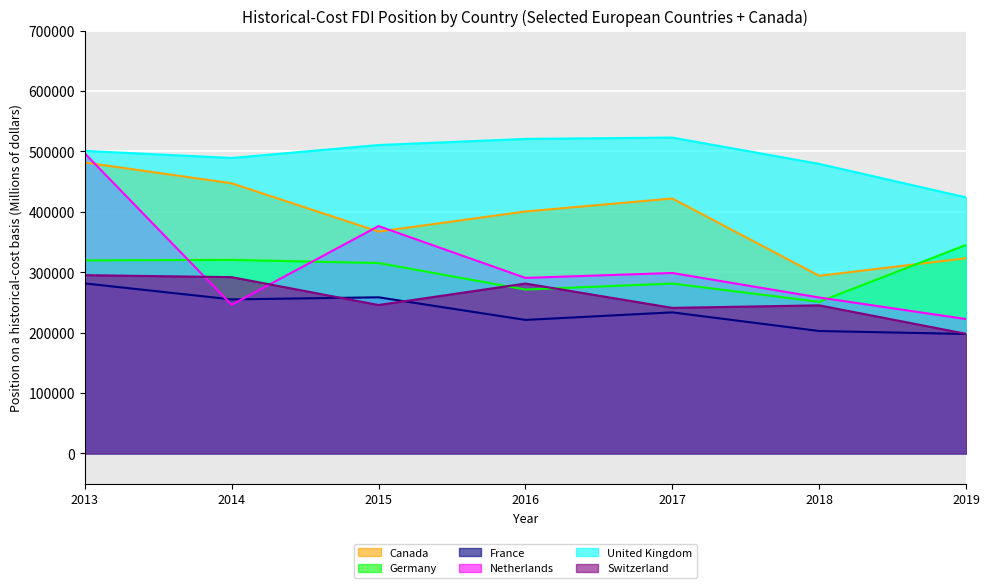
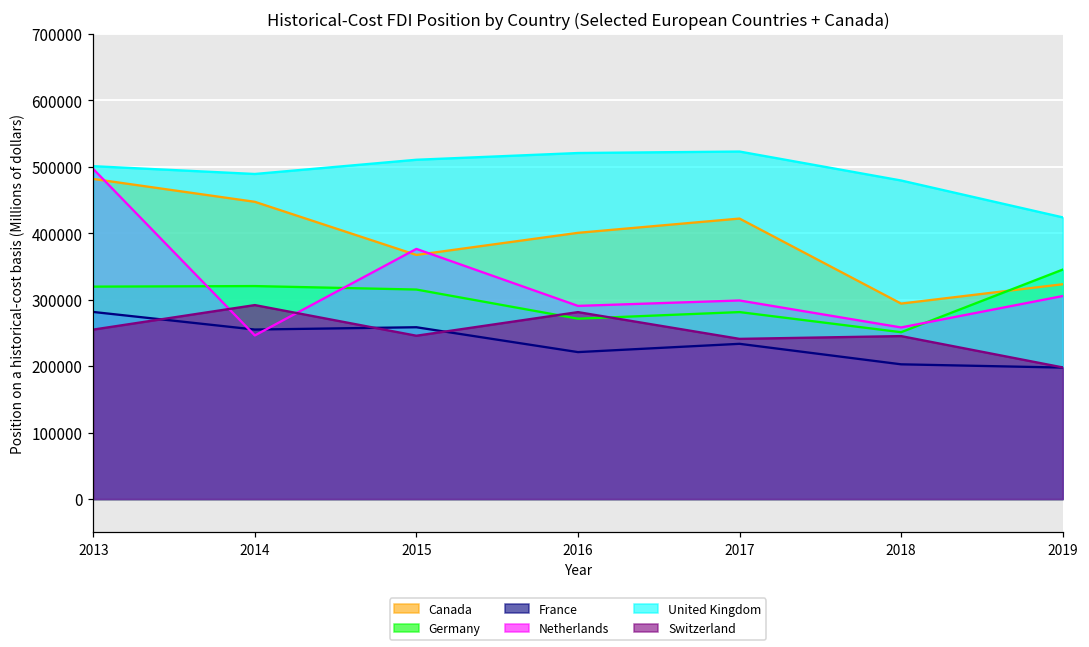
Switzerland, 2013: 300000 -> 250000
Netherlands, 2019: 220000 -> 310000
